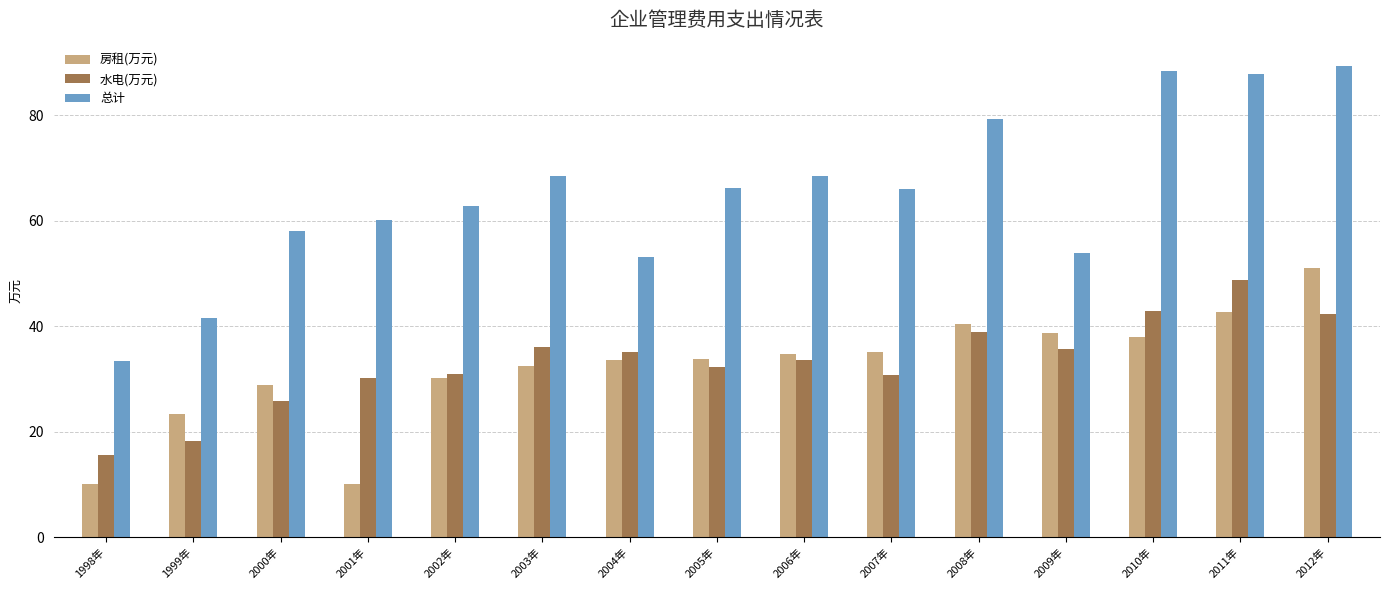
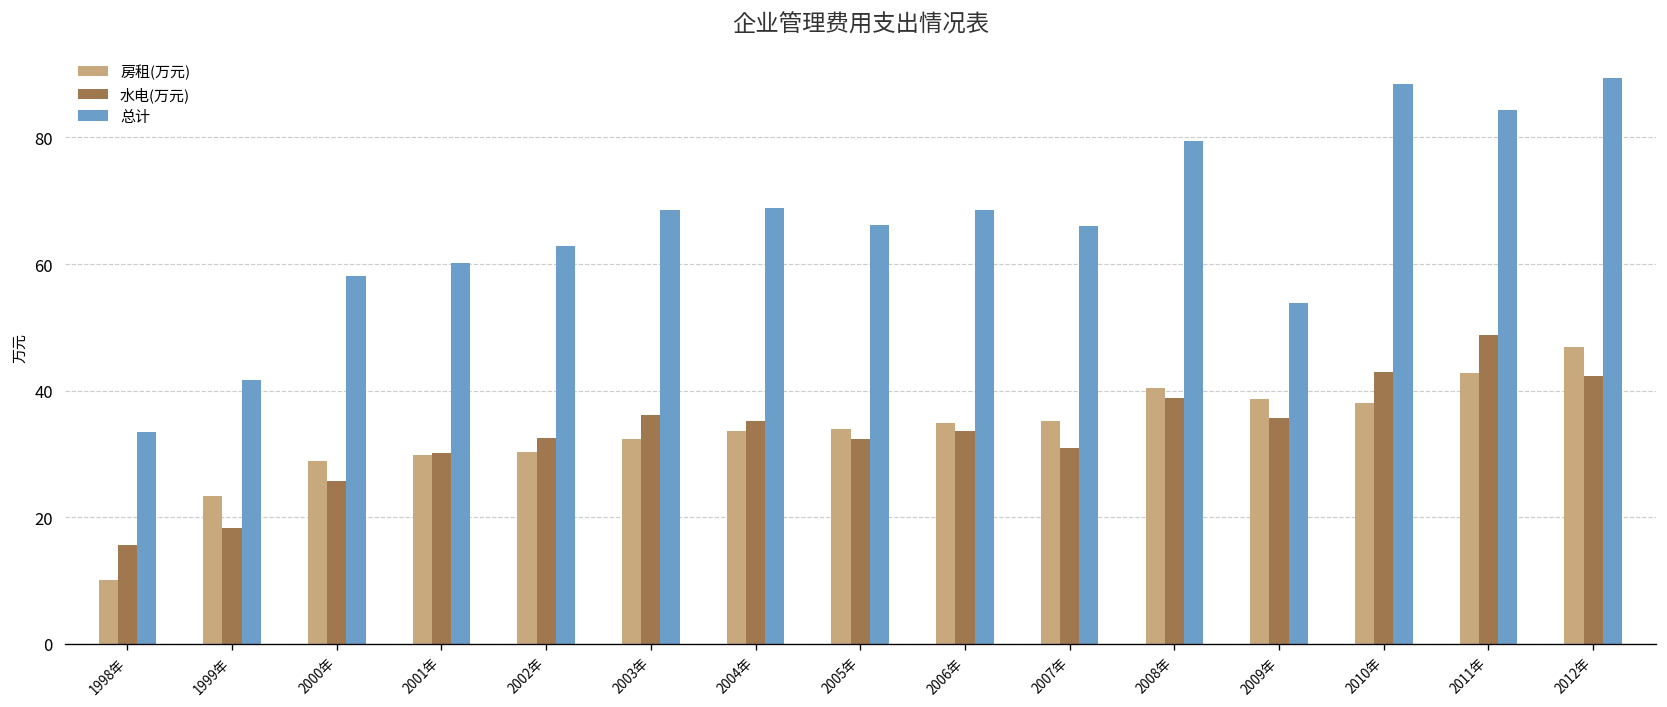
房租(万元), 2001年: 10 -> 30
水电(万元), 2002年: 31 -> 33
总计, 2004年: 53 -> 69
总计, 2011年: 88 -> 84
房租(万元), 2012年: 51 -> 47
